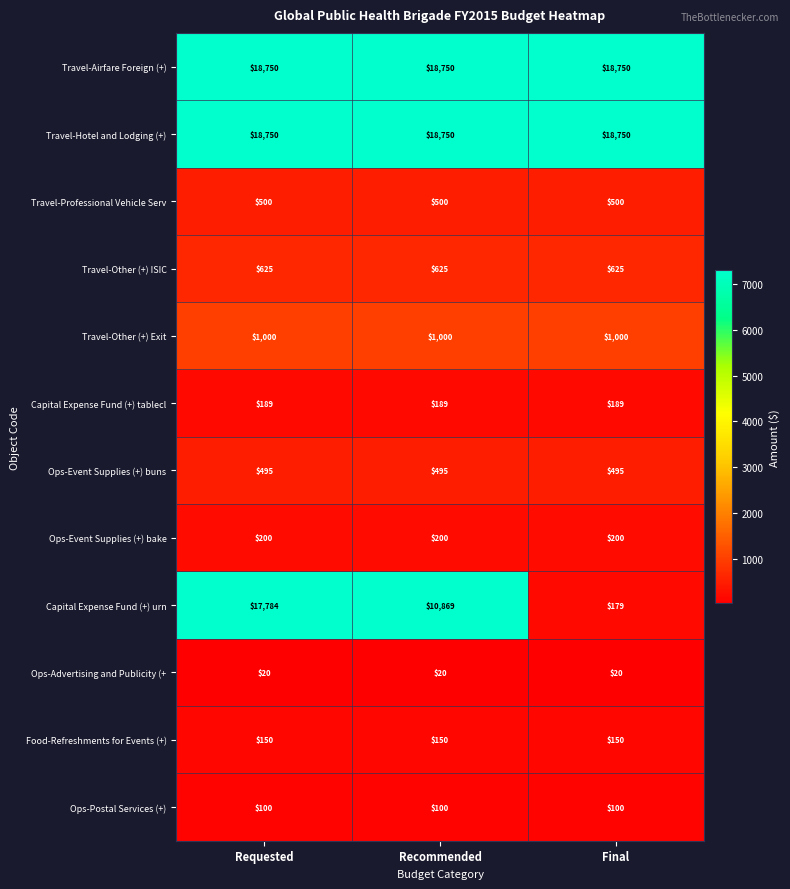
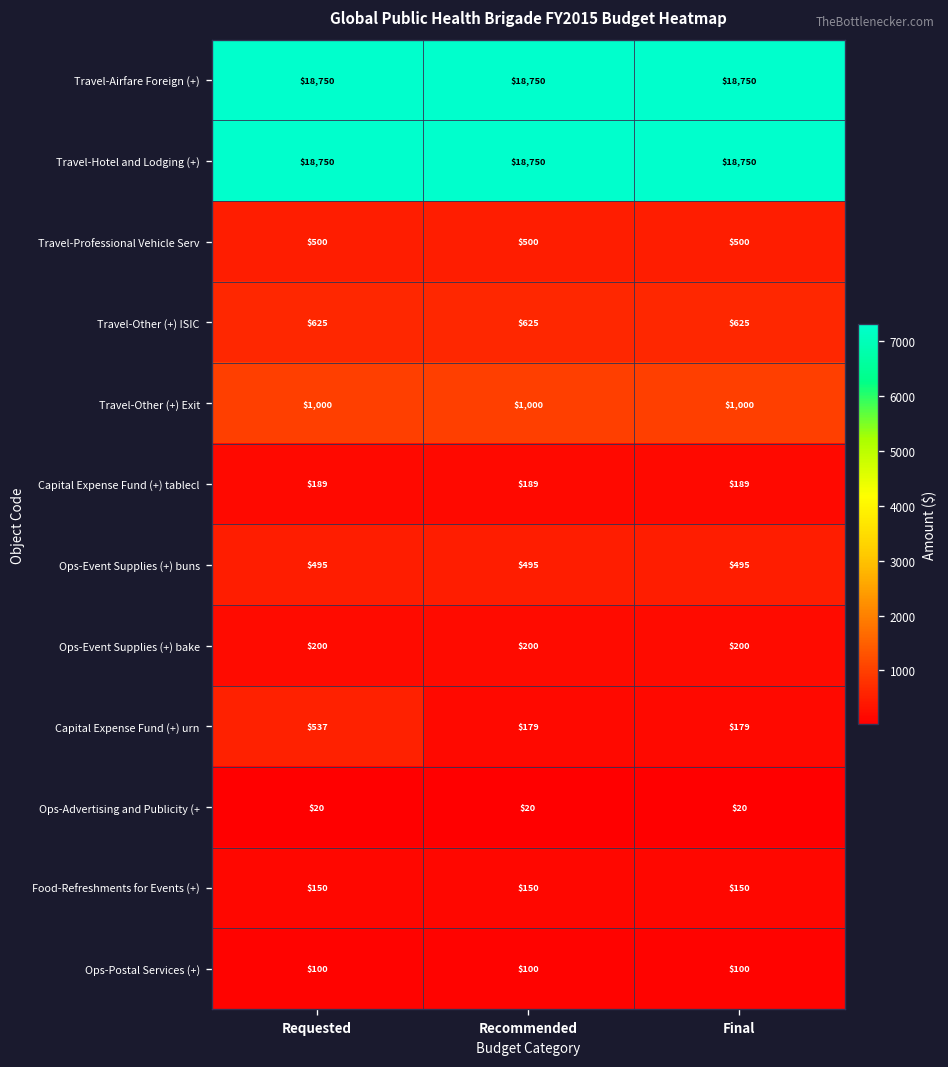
Capital Expense Fund (+) urn, Requested: $17,784 -> $537
Capital Expense Fund (+) urn, Recommended: $10,869 -> $179
